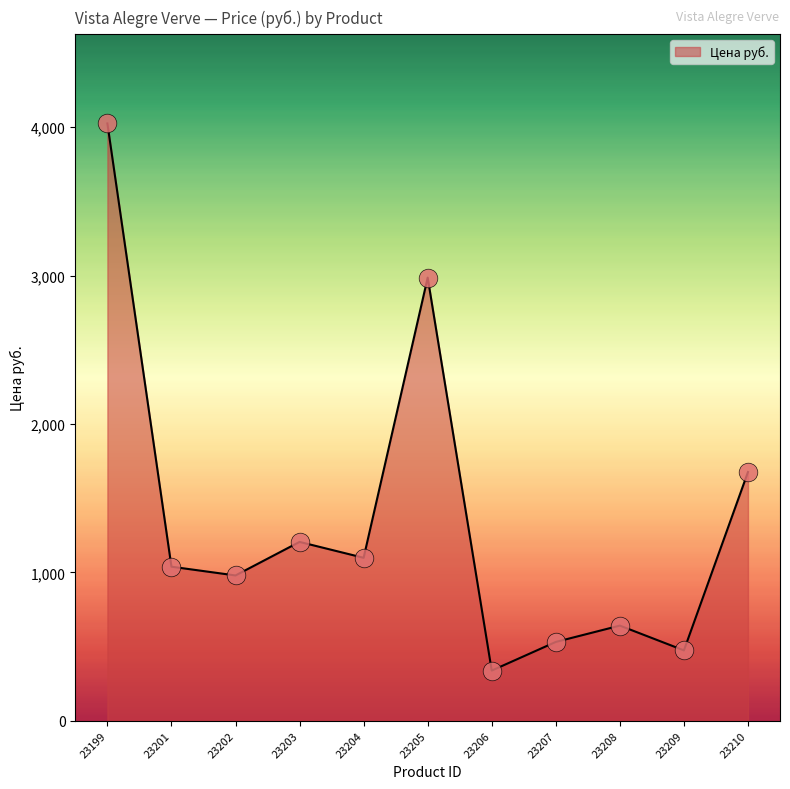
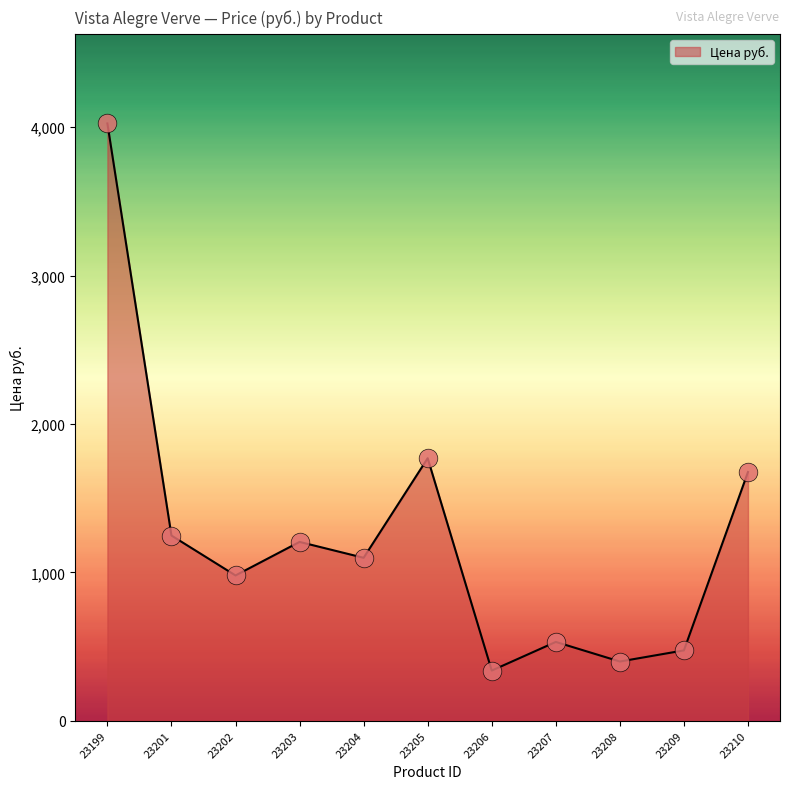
23201: 1,040 -> 1,250
23205: 2,990 -> 1,770
23208: 640 -> 400
